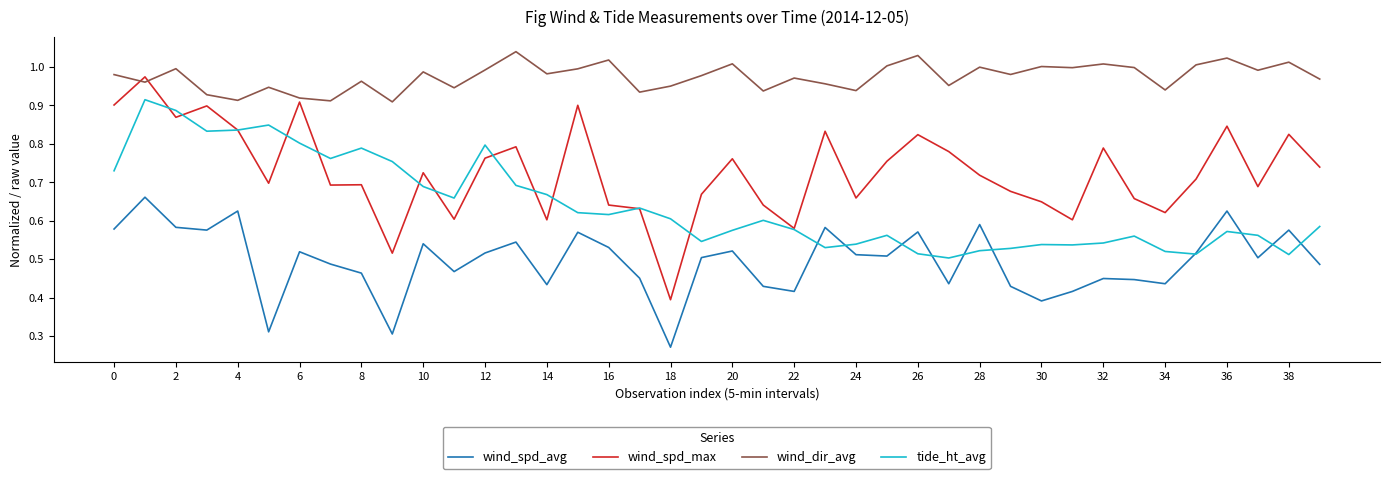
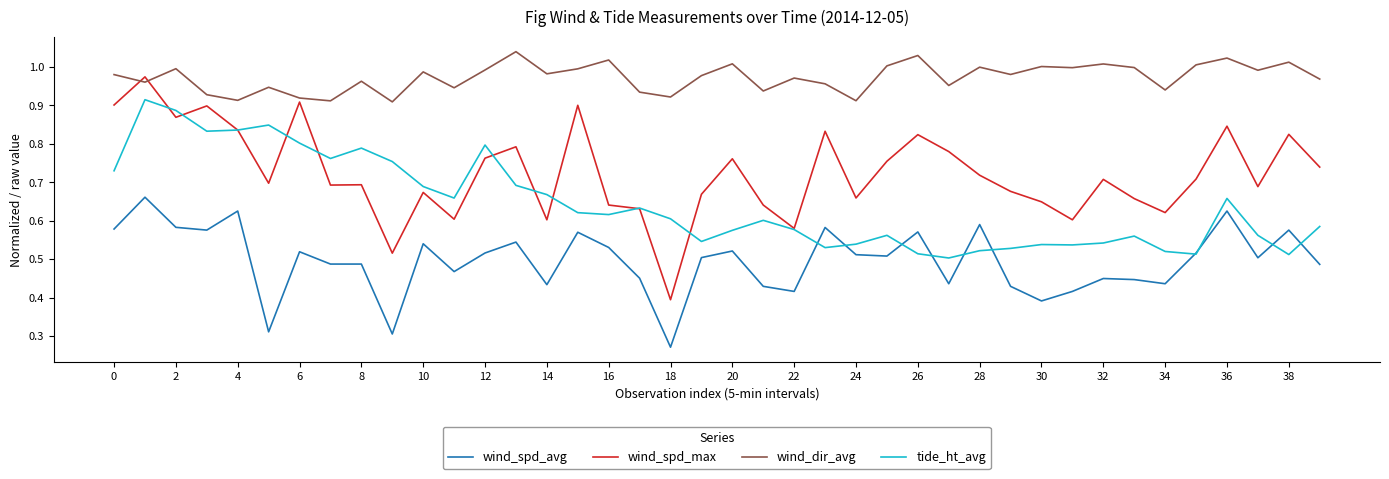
wind_spd_avg, 8: 0.46 -> 0.49
wind_spd_max, 10: 0.72 -> 0.67
wind_dir_avg, 18: 0.95 -> 0.92
wind_dir_avg, 24: 0.94 -> 0.91
wind_spd_max, 32: 0.79 -> 0.71
tide_ht_avg, 36: 0.57 -> 0.66
